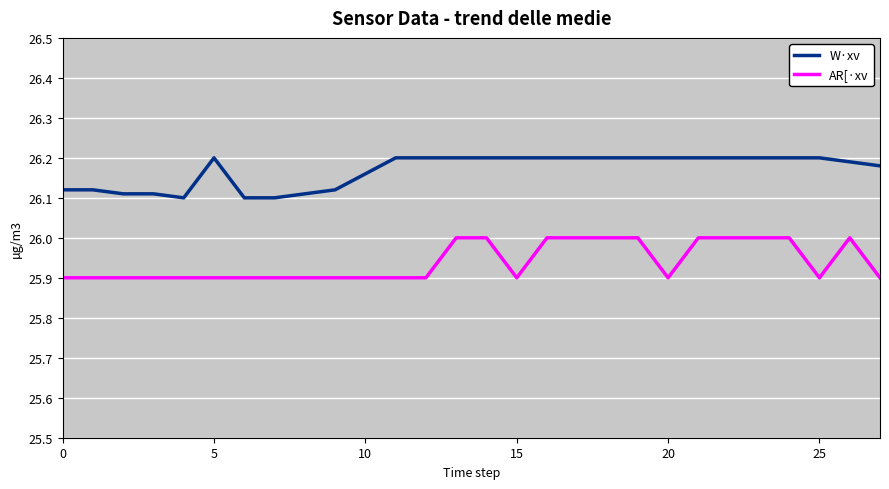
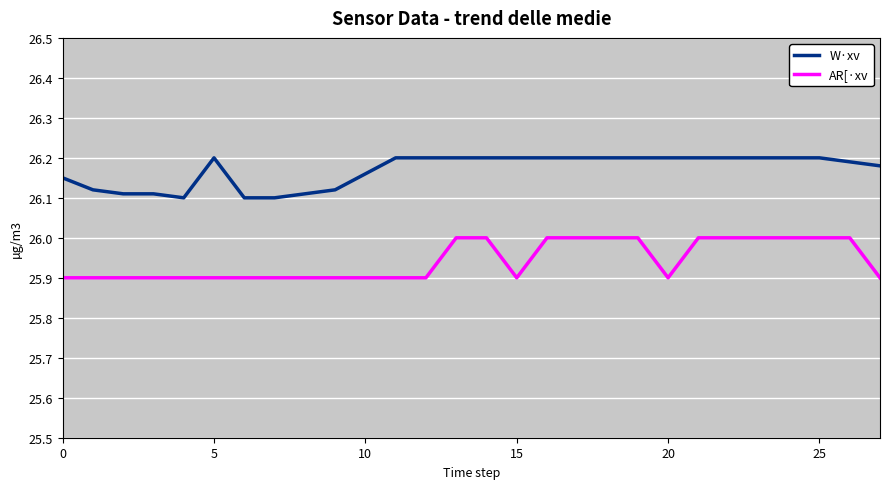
W·xv, 0: 26.12 -> 26.15
AR[·xv, 25: 25.9 -> 26.0
